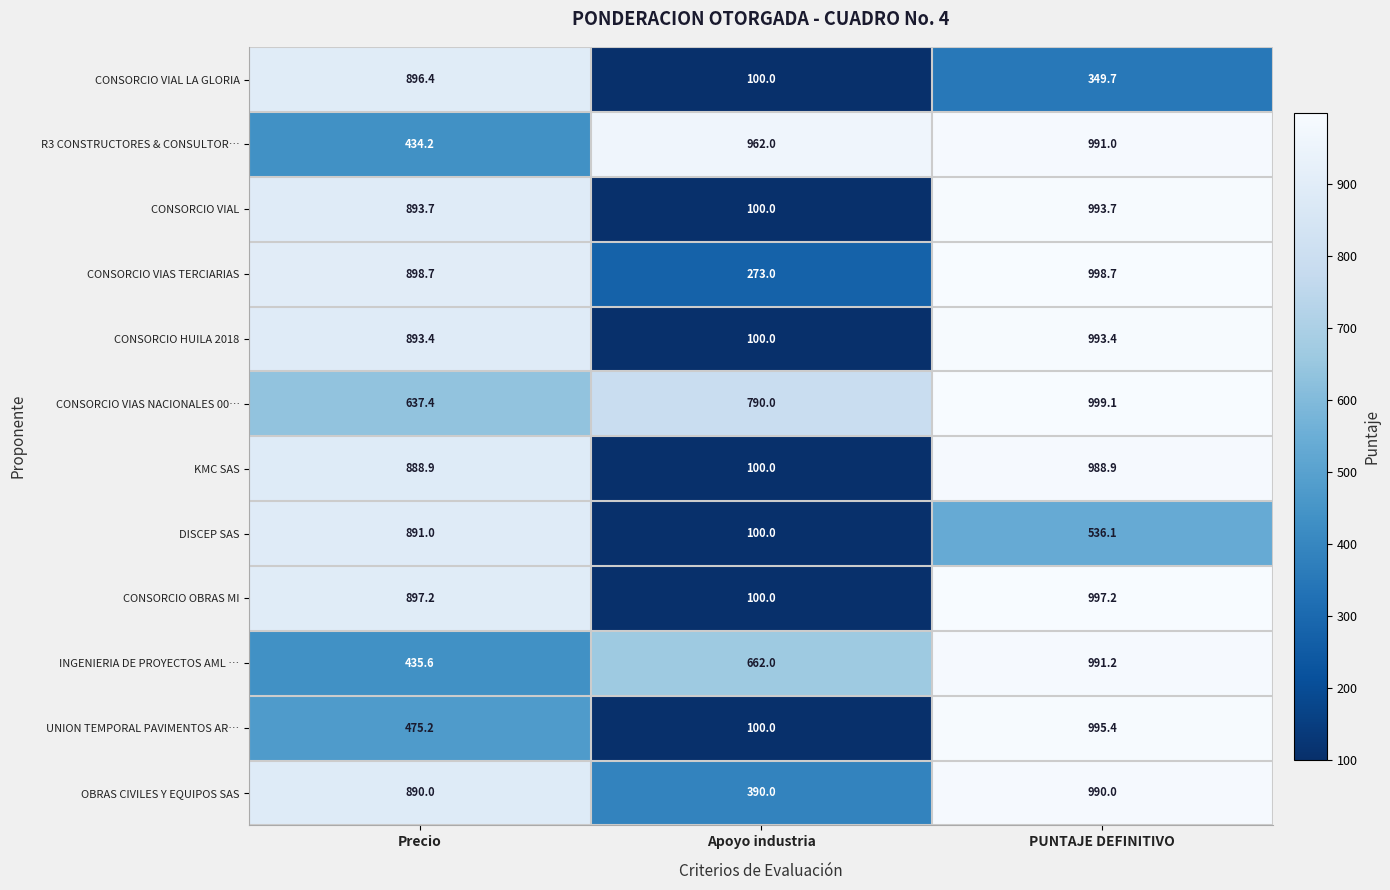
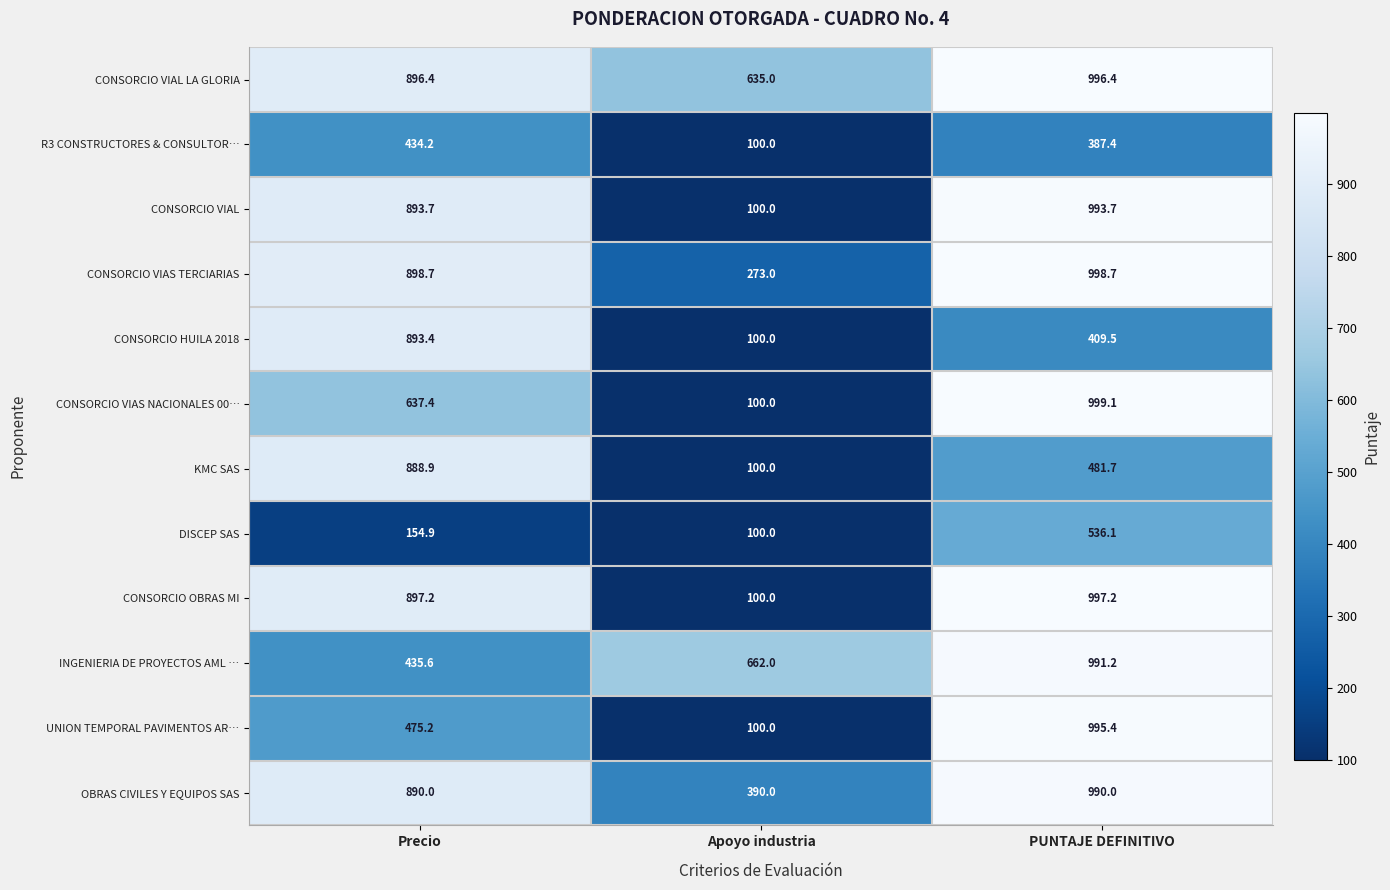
CONSORCIO VIAL LA GLORIA, Apoyo industria: 100.0 -> 635.0
CONSORCIO VIAL LA GLORIA, PUNTAJE DEFINITIVO: 349.7 -> 996.4
R3 CONSTRUCTORES & CONSULTOR…, Apoyo industria: 962.0 -> 100.0
R3 CONSTRUCTORES & CONSULTOR…, PUNTAJE DEFINITIVO: 991.0 -> 387.4
CONSORCIO HUILA 2018, PUNTAJE DEFINITIVO: 993.4 -> 409.5
CONSORCIO VIAS NACIONALES 00…, Apoyo industria: 790.0 -> 100.0
KMC SAS, PUNTAJE DEFINITIVO: 988.9 -> 481.7
DISCEP SAS, Precio: 891.0 -> 154.9
